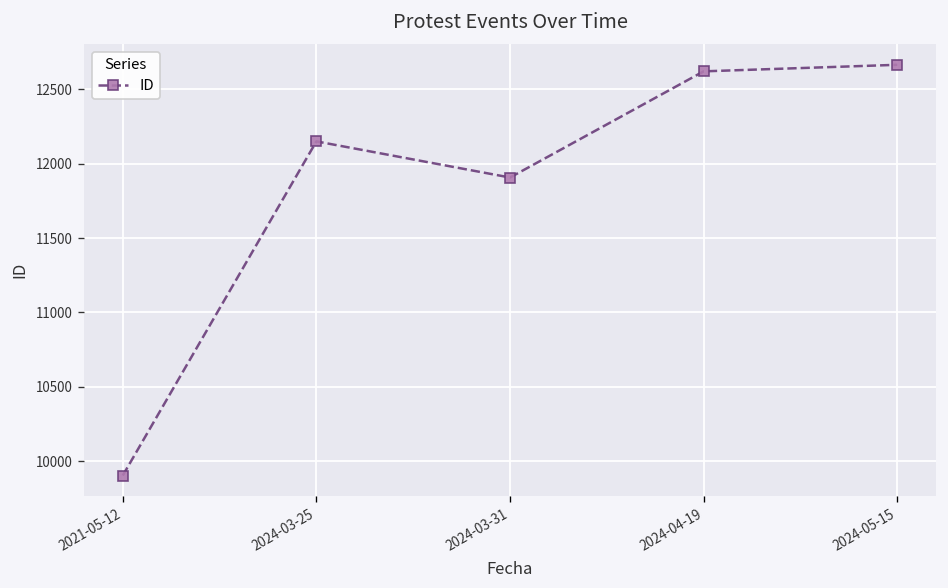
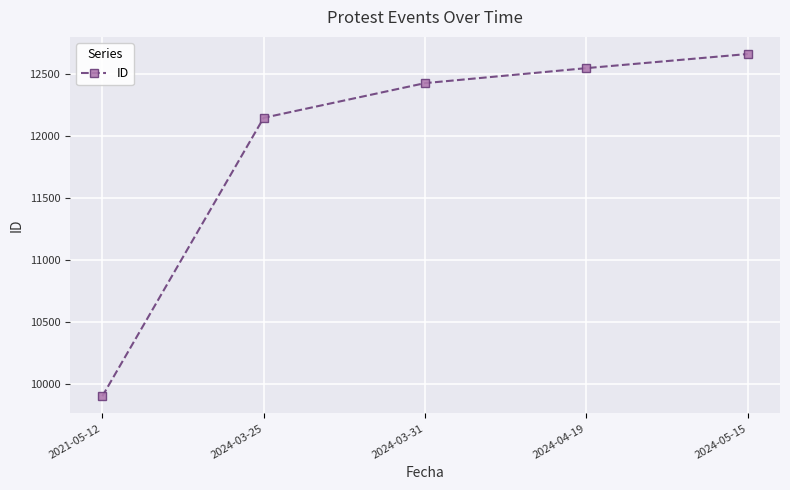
2024-03-31: 11910 -> 12430
2024-04-19: 12620 -> 12550
